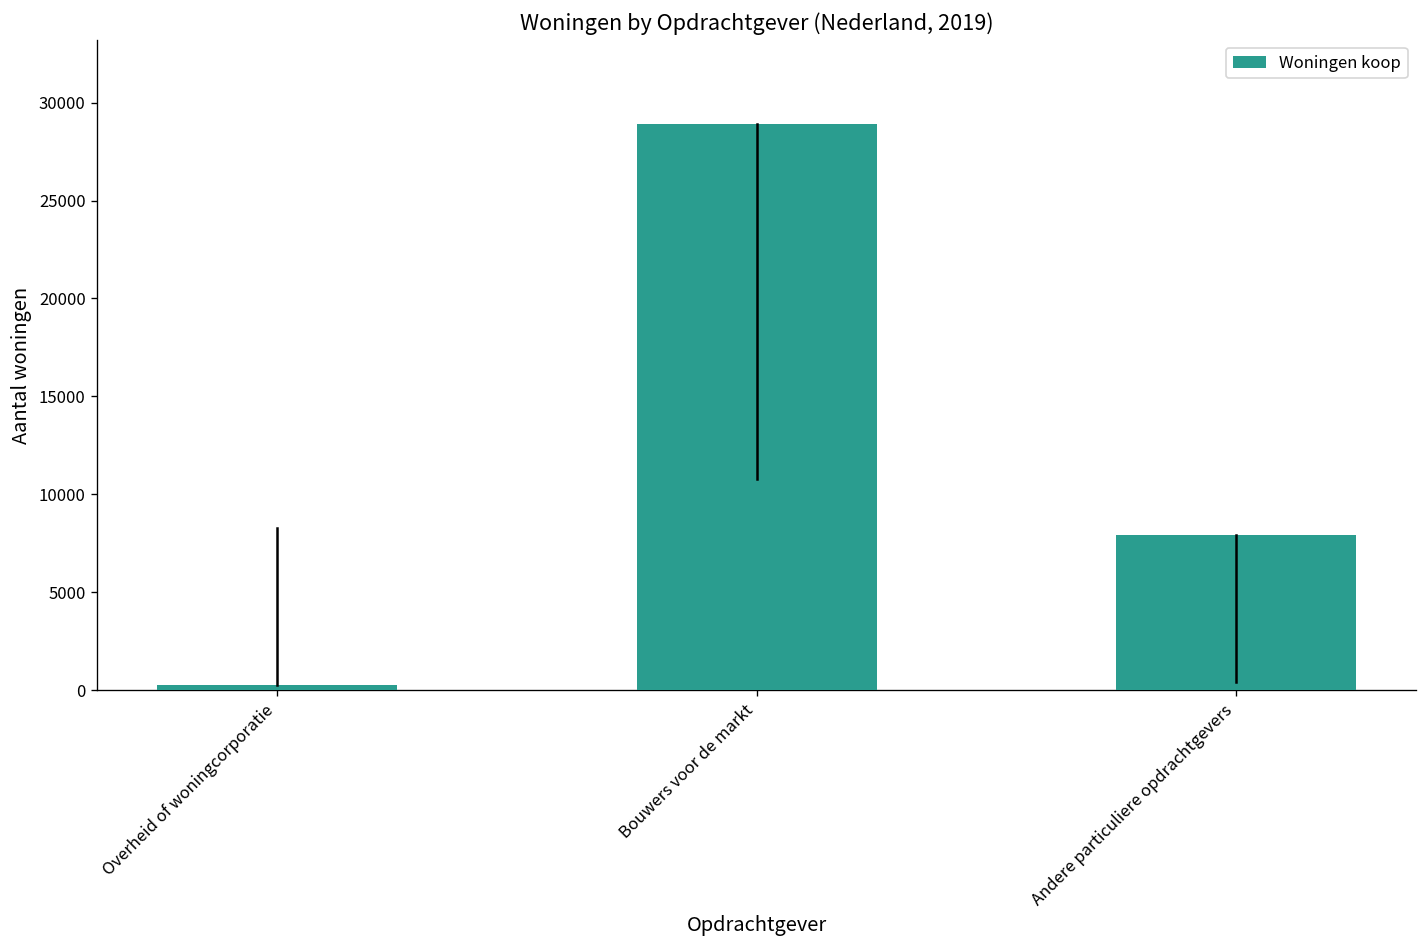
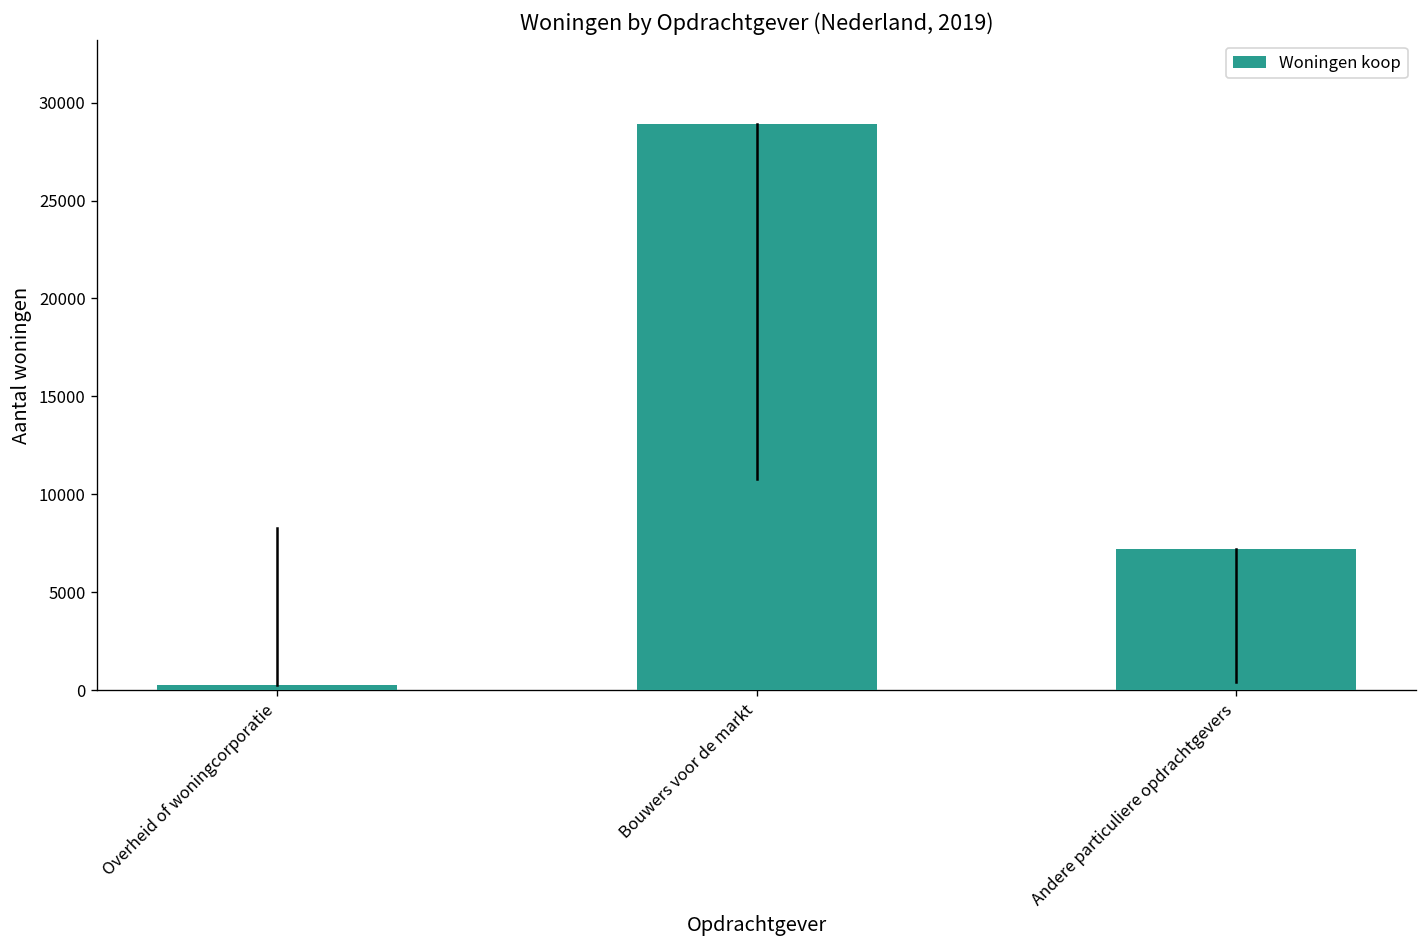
Woningen koop, Andere particuliere opdrachtgevers: 7900 -> 7200
